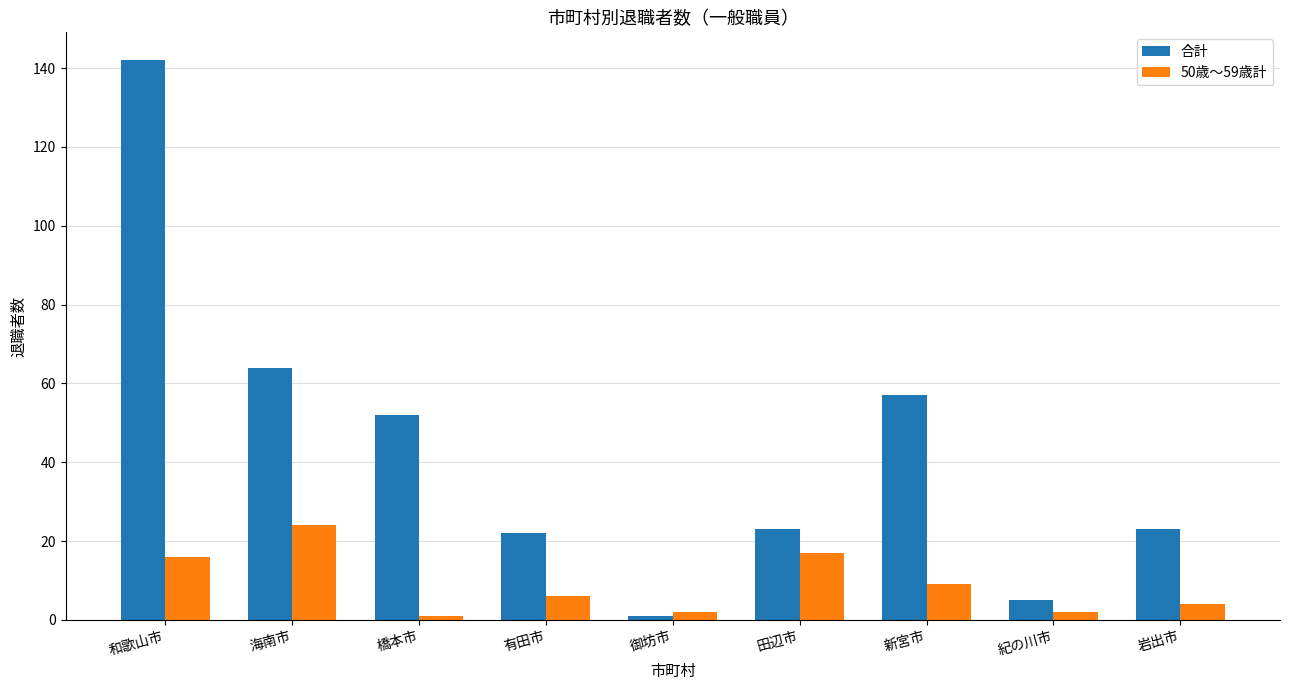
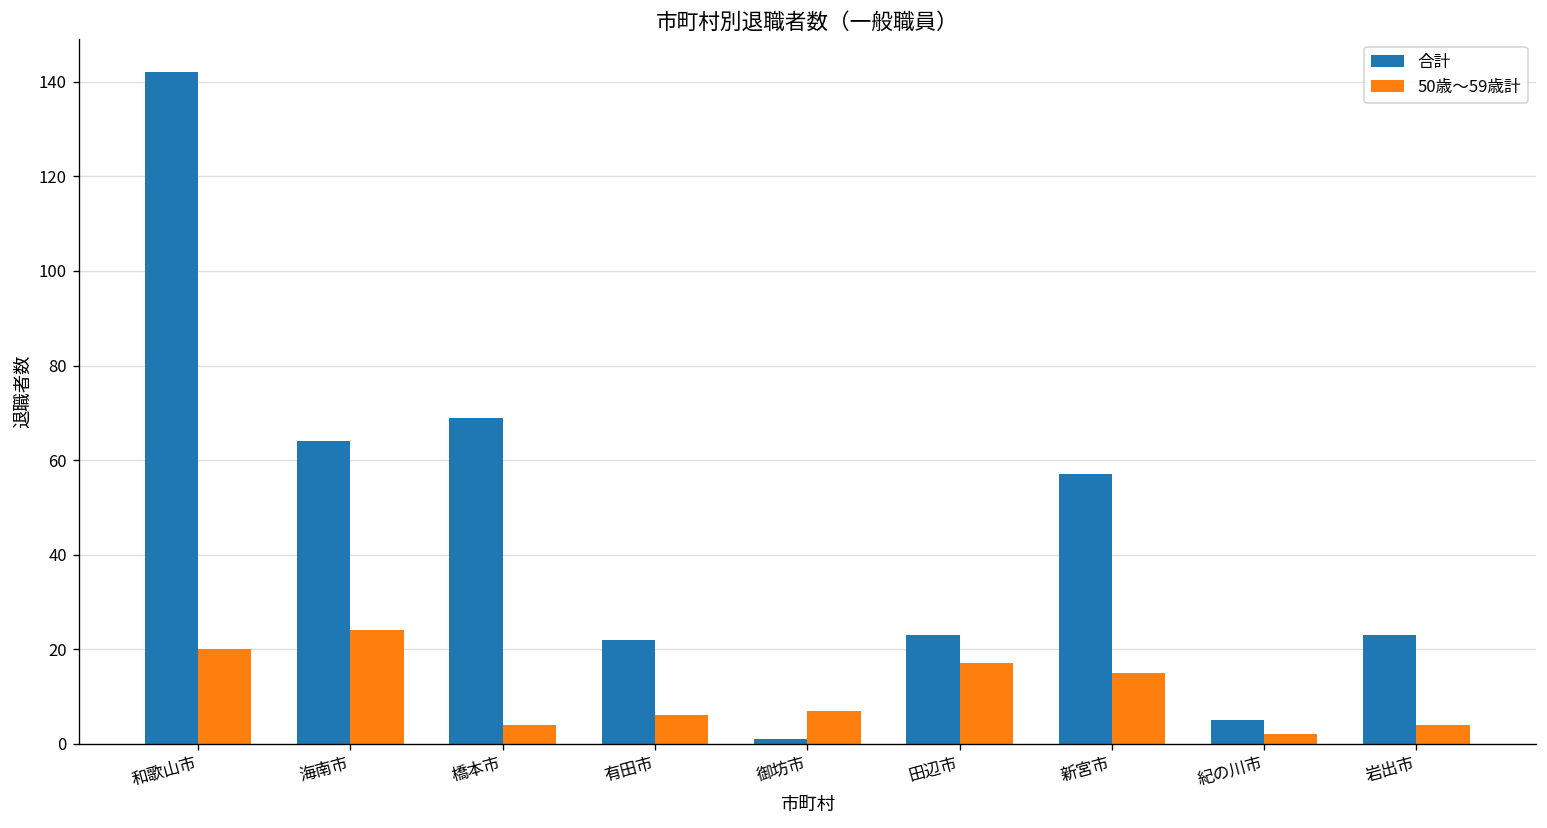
50歳～59歳計, 和歌山市: 16 -> 20
合計, 橋本市: 52 -> 69
50歳～59歳計, 橋本市: 1 -> 4
50歳～59歳計, 御坊市: 2 -> 7
50歳～59歳計, 新宮市: 9 -> 15
